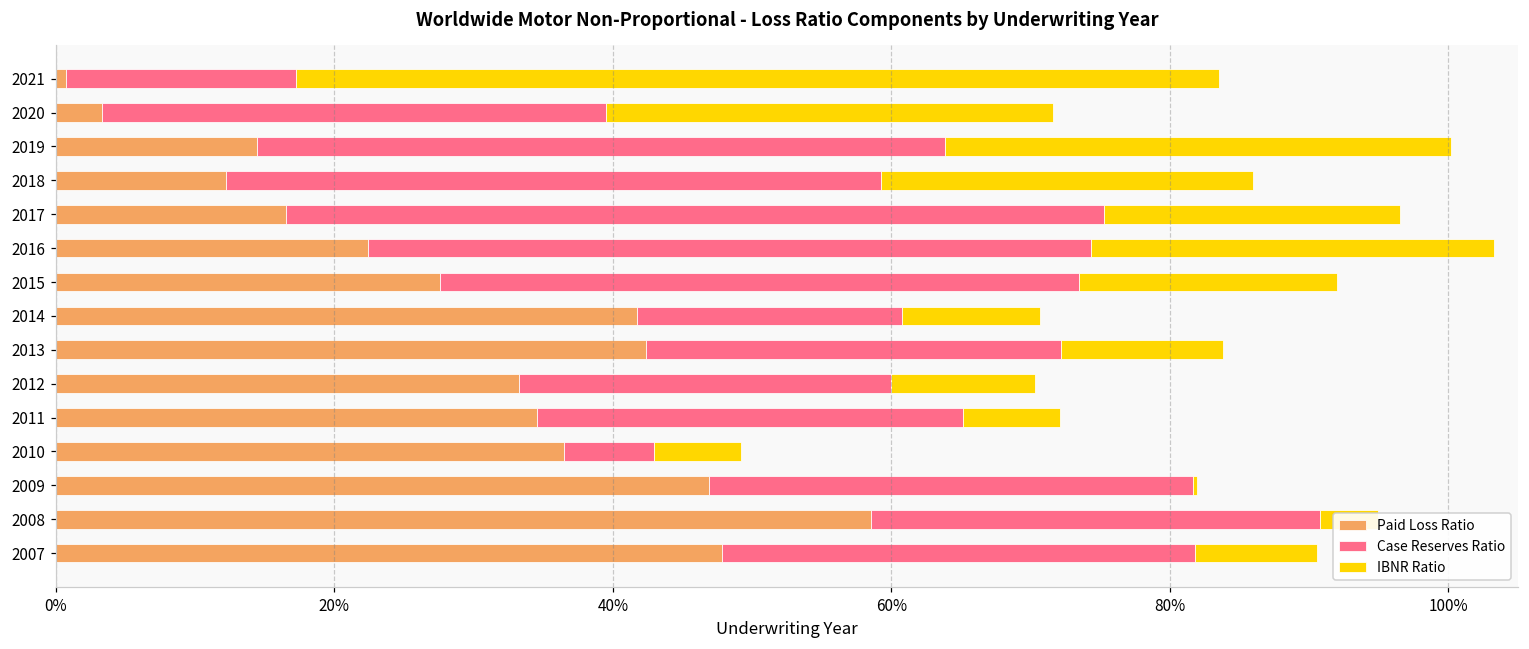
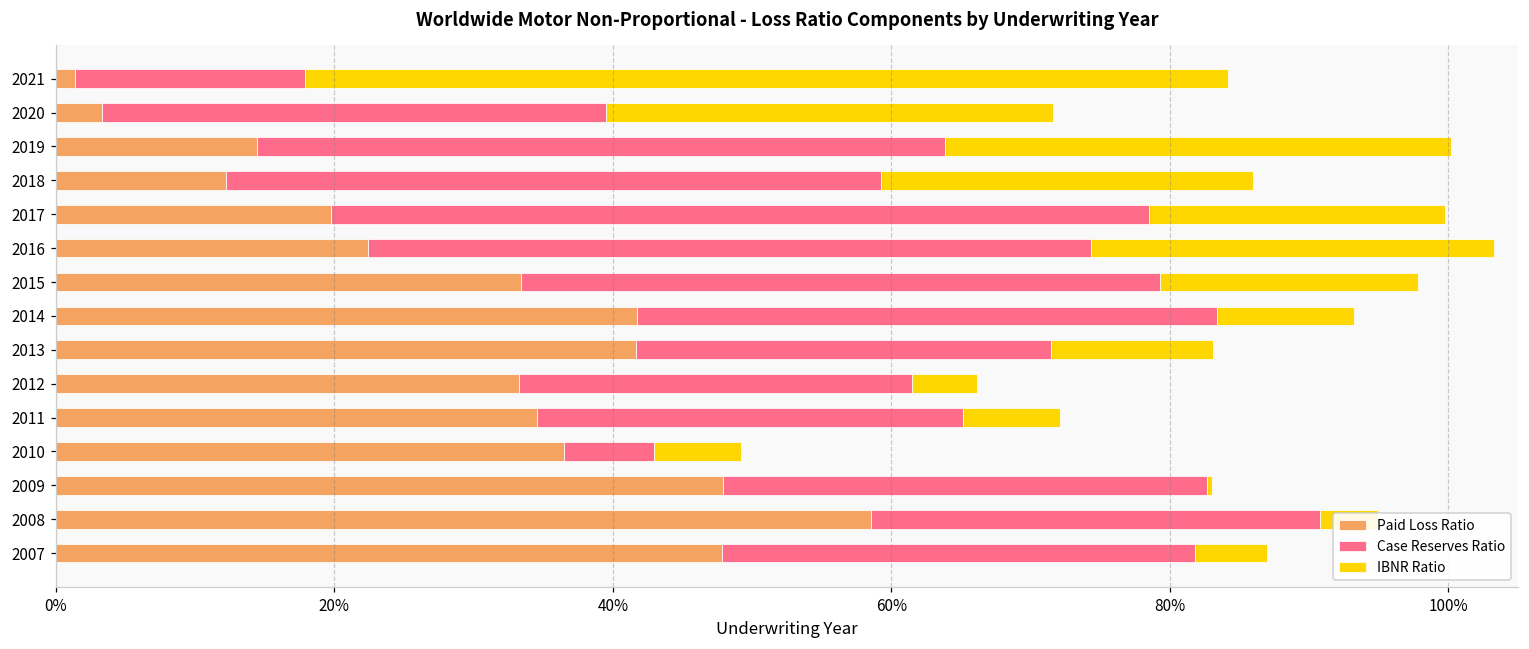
Paid Loss Ratio, 2021: 0.7% -> 1.4%
Paid Loss Ratio, 2017: 16.6% -> 19.8%
Paid Loss Ratio, 2015: 27.6% -> 33.4%
Case Reserves Ratio, 2014: 19.0% -> 41.6%
Paid Loss Ratio, 2013: 42.4% -> 41.6%
Case Reserves Ratio, 2012: 26.7% -> 28.2%
IBNR Ratio, 2012: 10.3% -> 4.7%
Paid Loss Ratio, 2009: 46.9% -> 47.9%
IBNR Ratio, 2007: 8.8% -> 5.1%
